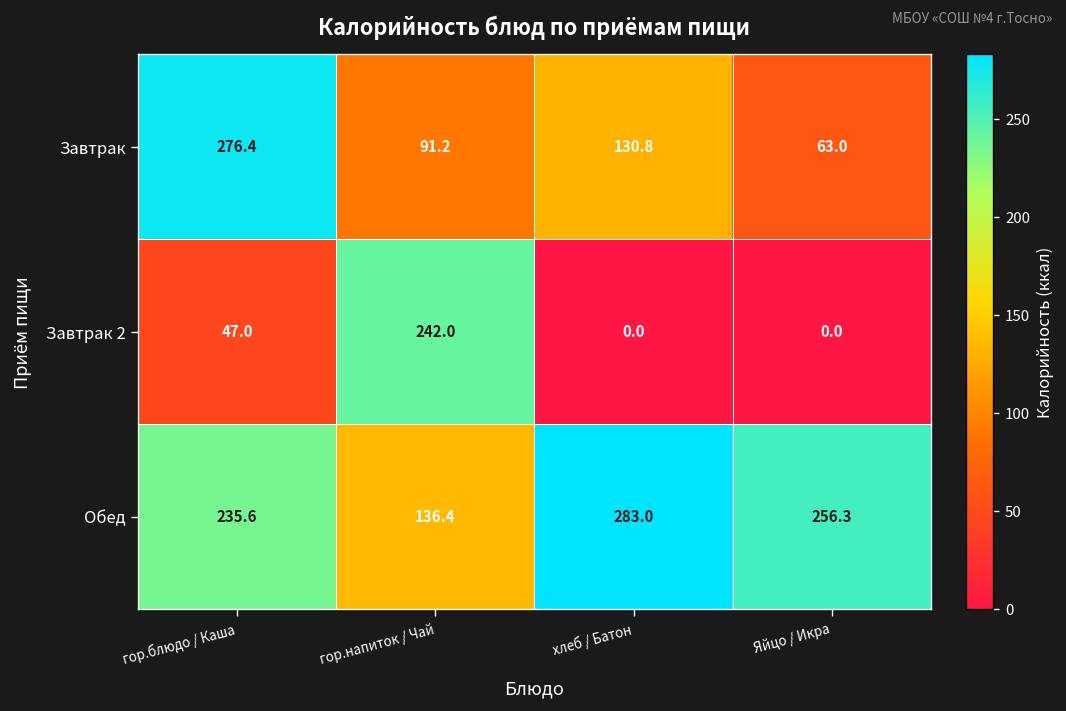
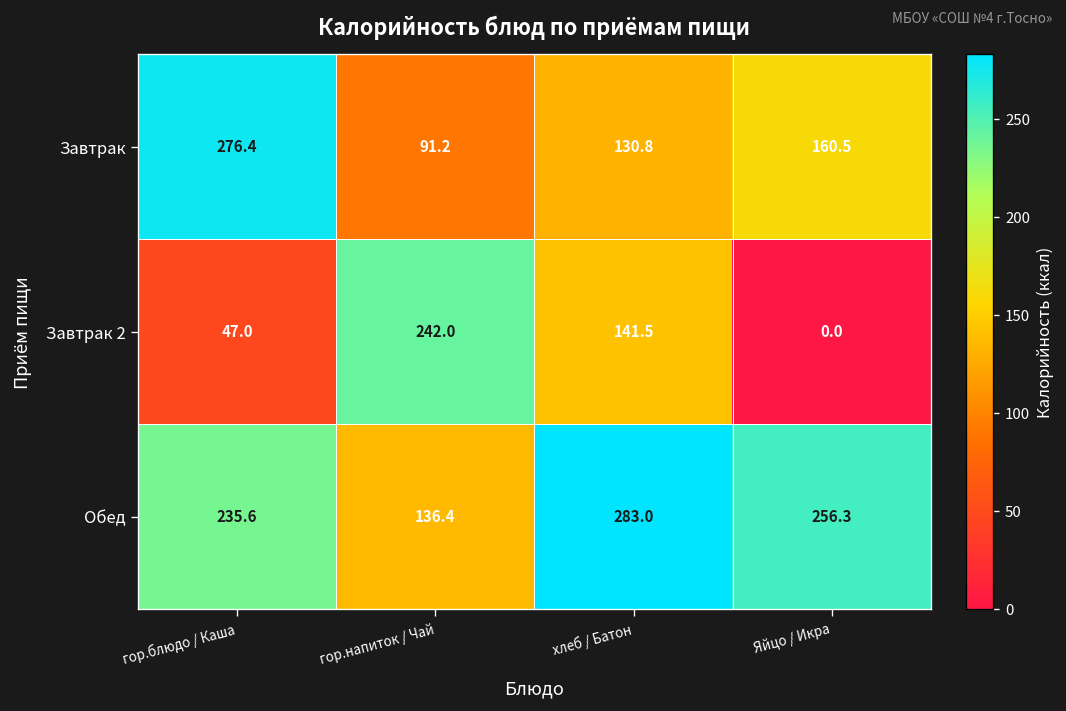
Завтрак, Яйцо / Икра: 63.0 -> 160.5
Завтрак 2, хлеб / Батон: 0.0 -> 141.5
